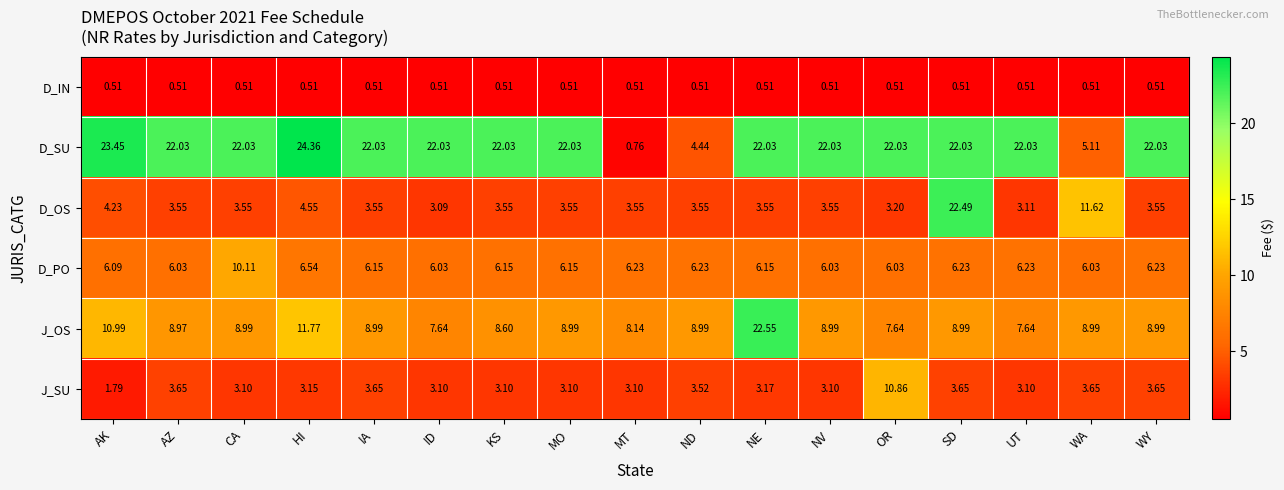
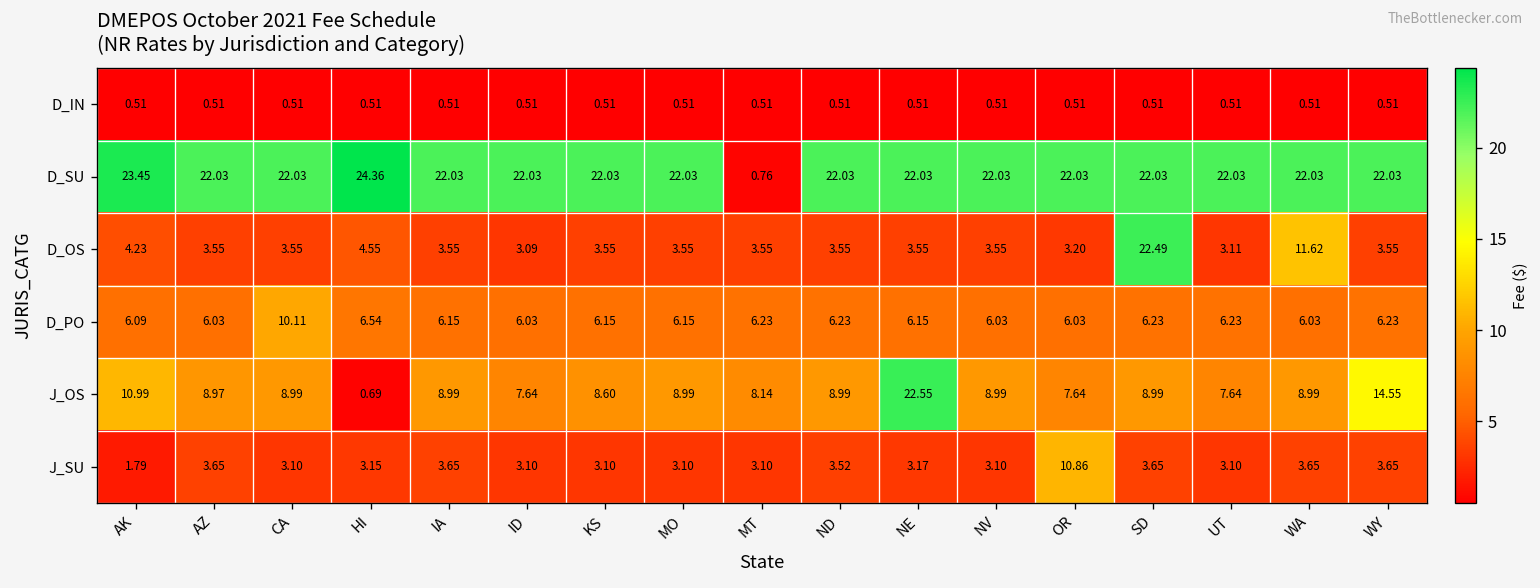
D_SU, ND: 4.44 -> 22.03
D_SU, WA: 5.11 -> 22.03
J_OS, HI: 11.77 -> 0.69
J_OS, WY: 8.99 -> 14.55
